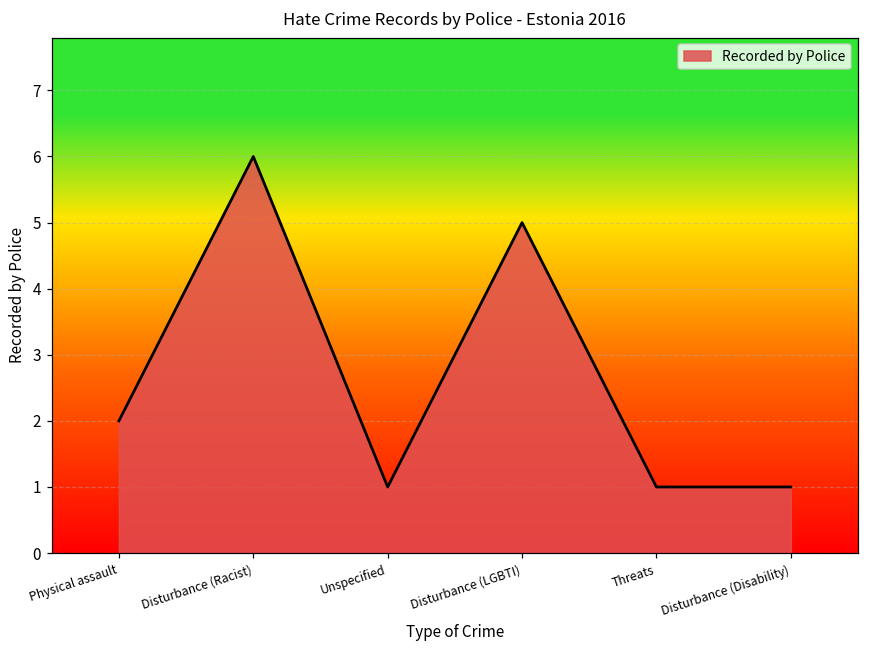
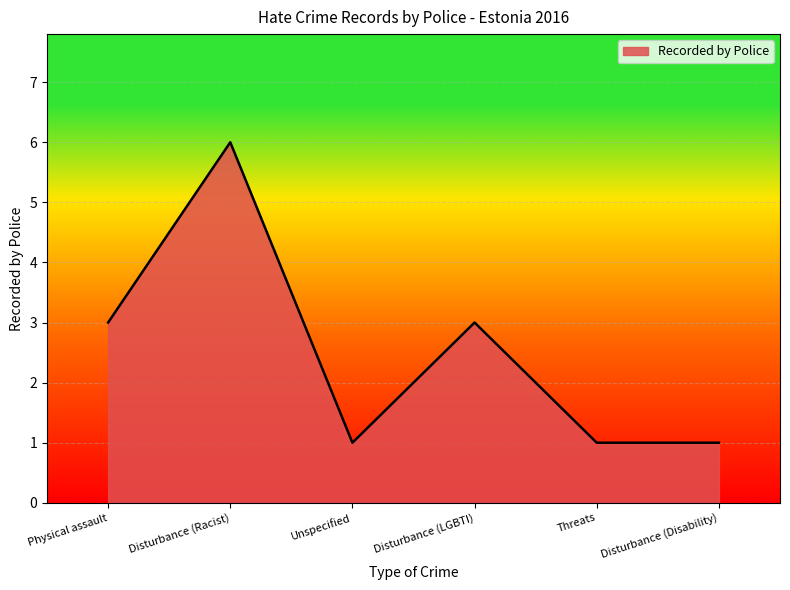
Physical assault: 2 -> 3
Disturbance (LGBTI): 5 -> 3
